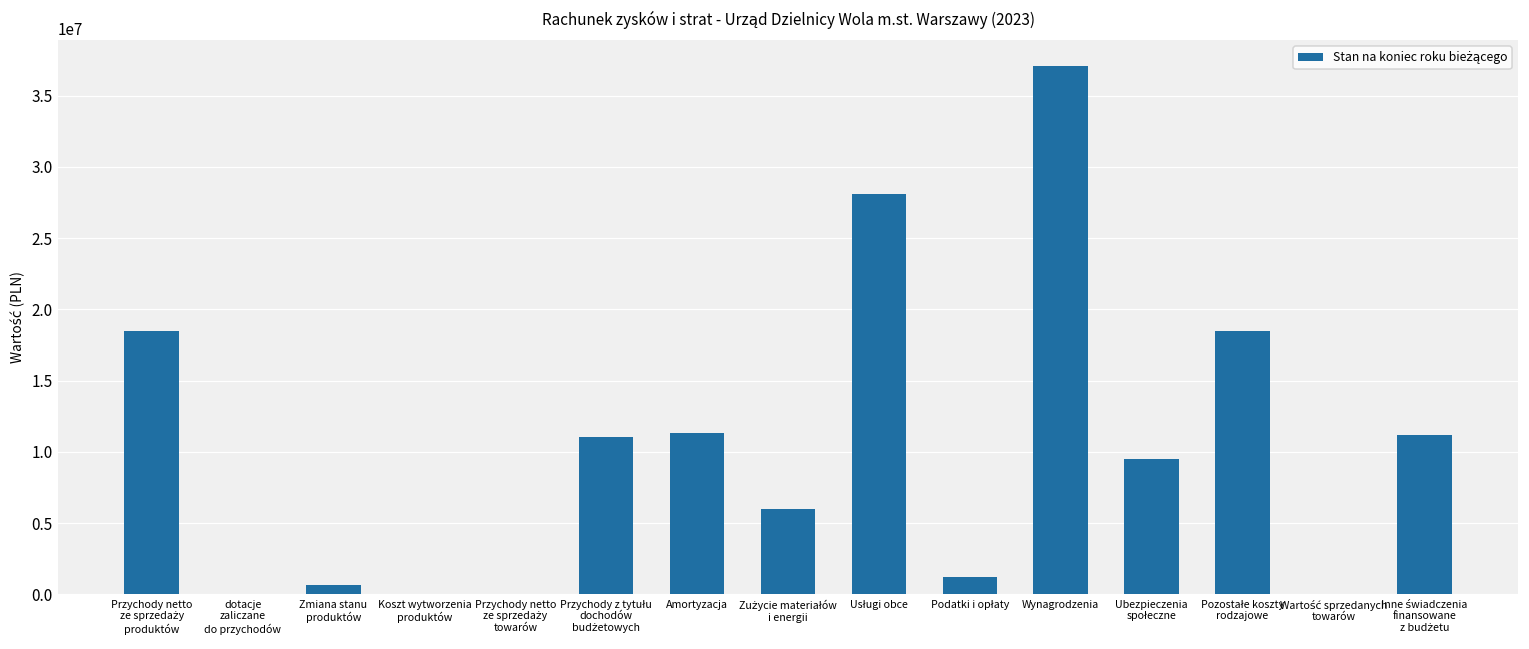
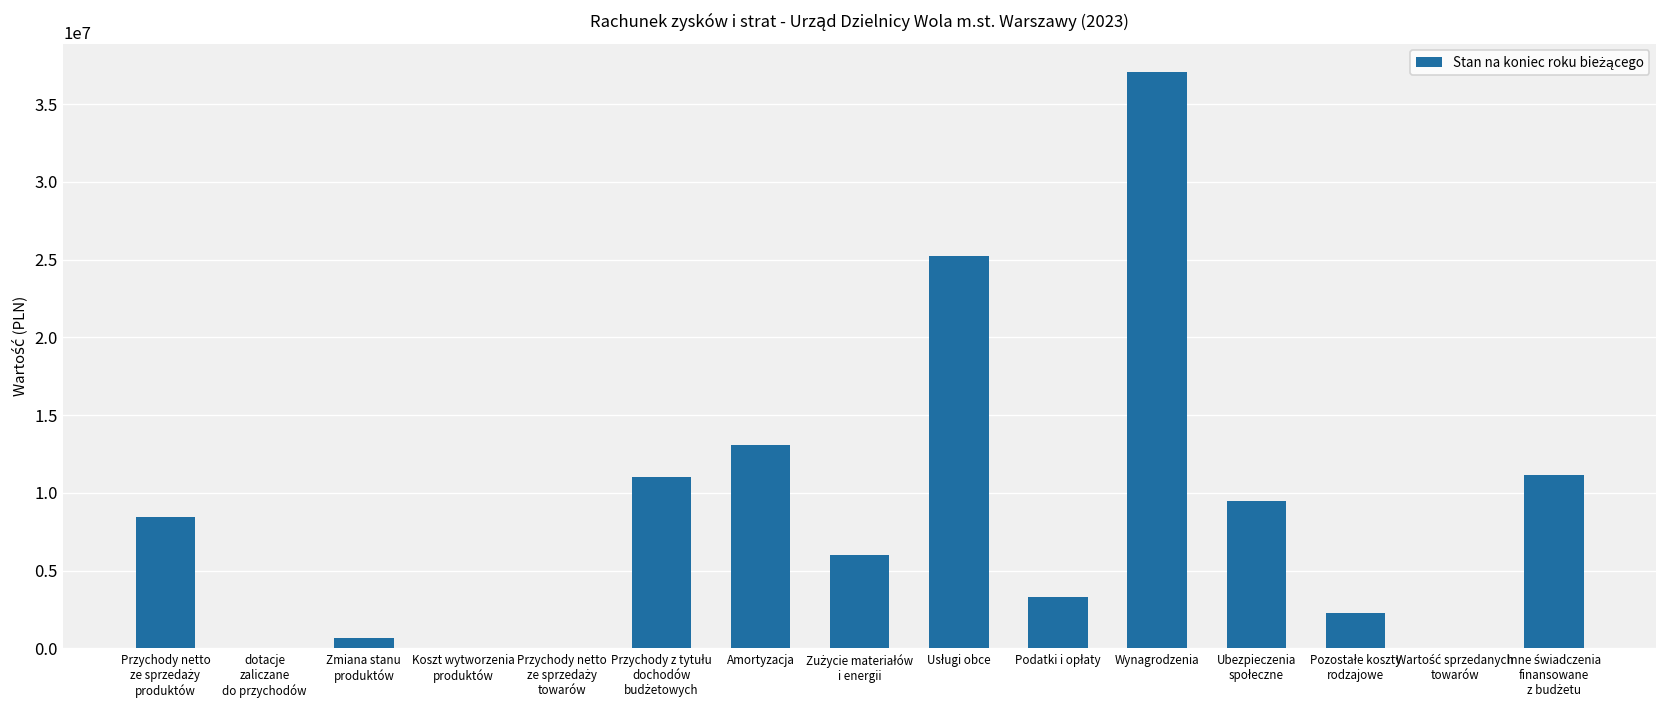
Przychody netto ze sprzedaży produktów: 18500000 -> 8500000
Amortyzacja: 11300000 -> 13100000
Usługi obce: 28100000 -> 25200000
Podatki i opłaty: 1200000 -> 3300000
Pozostałe koszty rodzajowe: 18500000 -> 2200000
